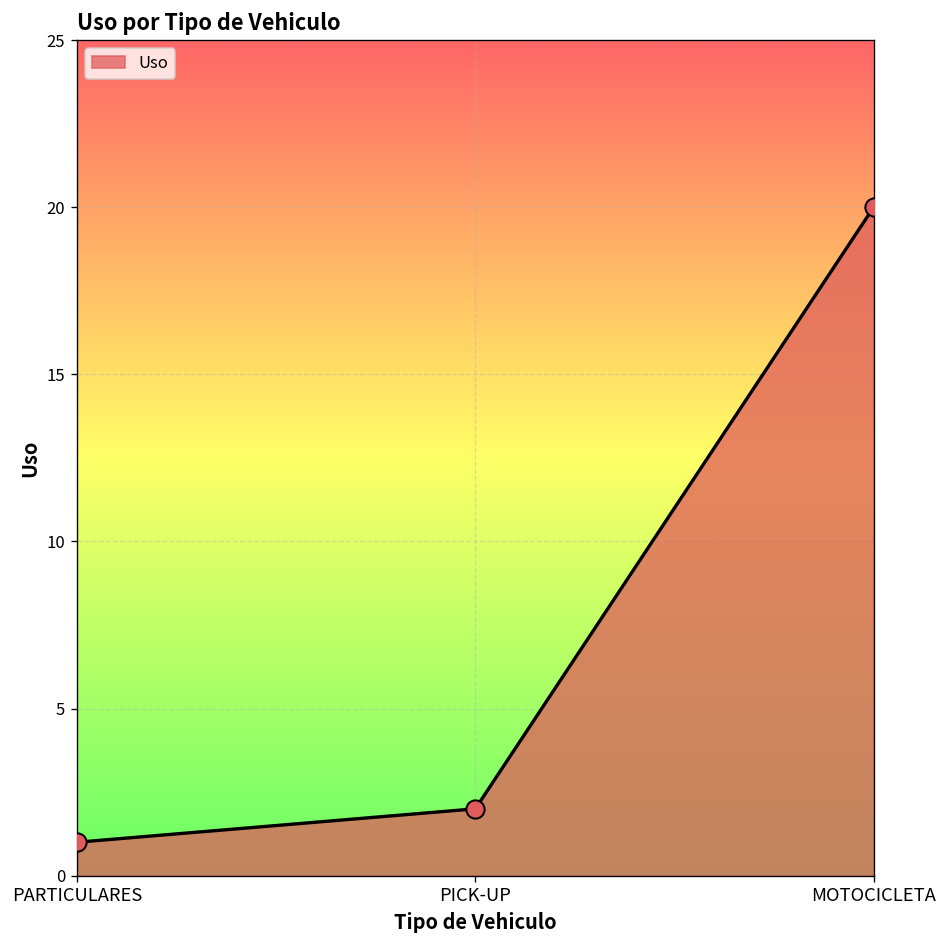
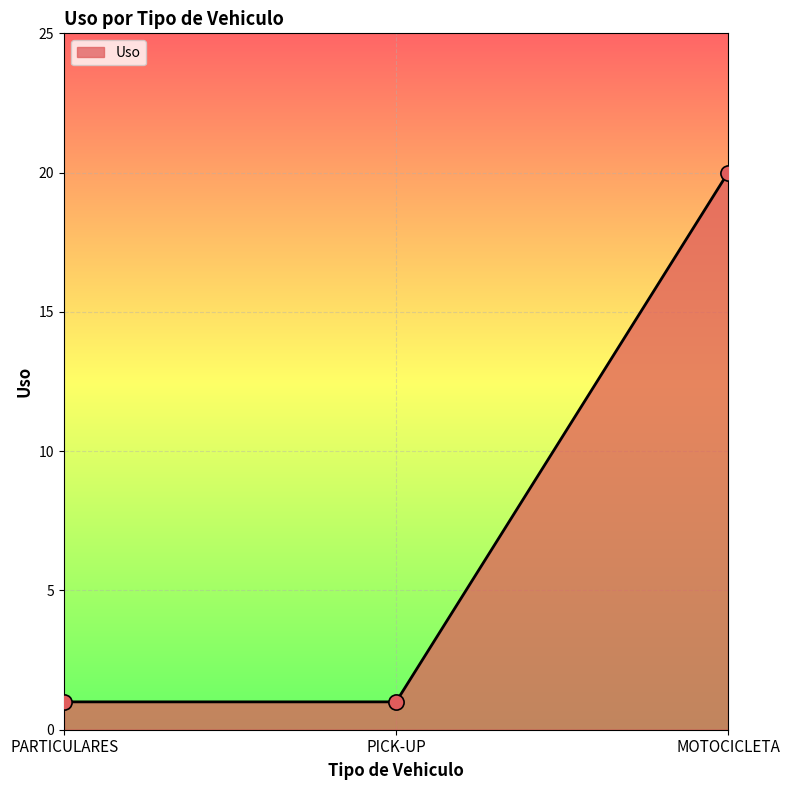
PICK-UP: 2 -> 1
